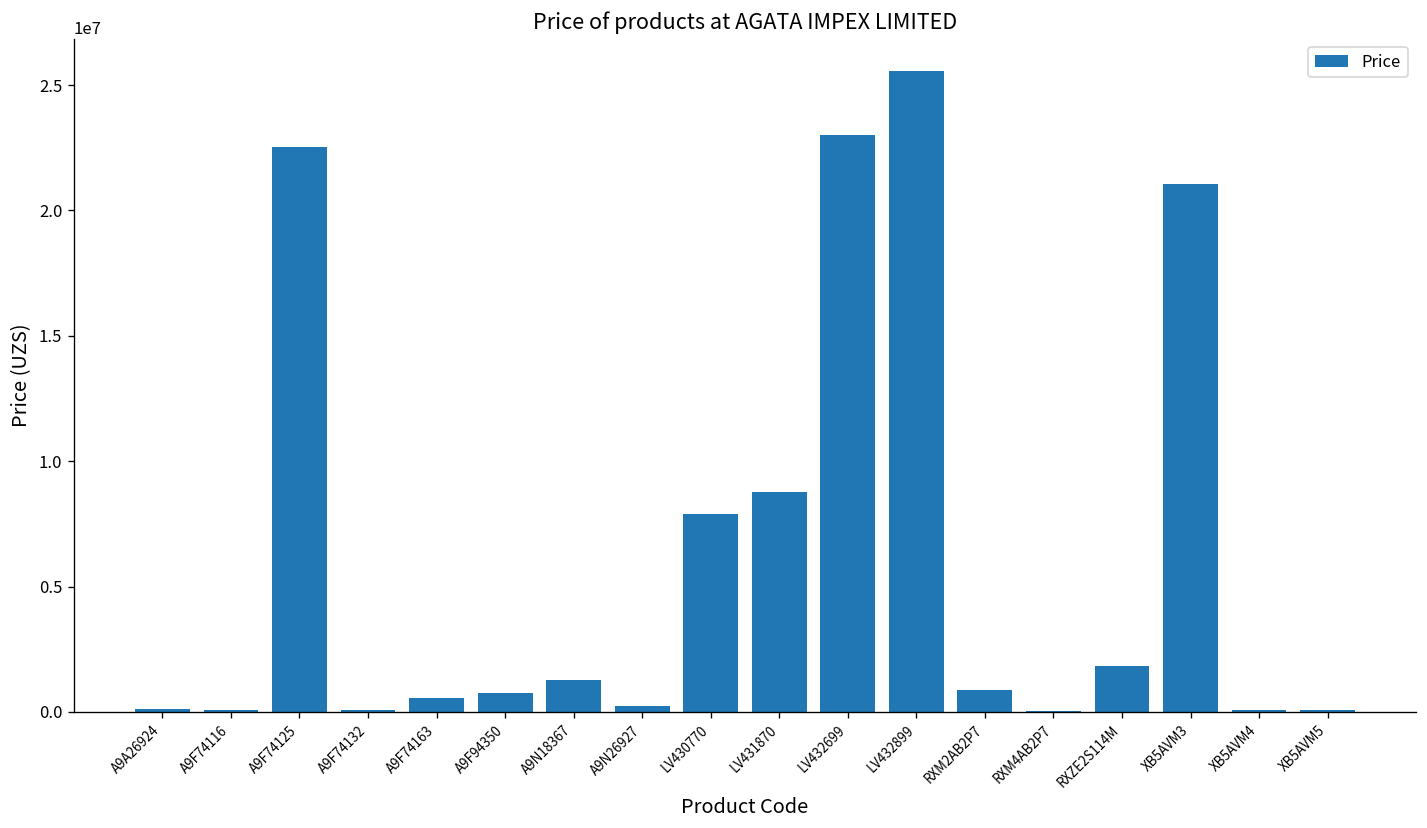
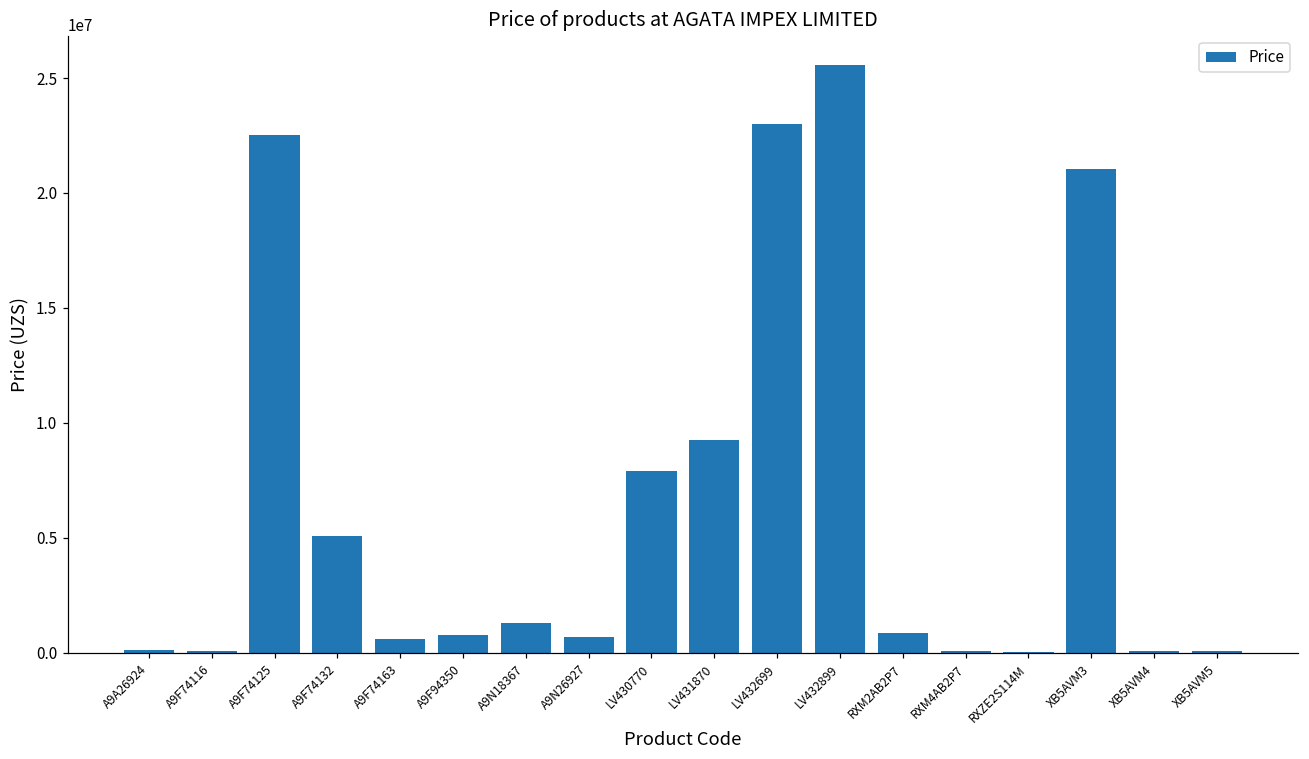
A9F74132: 100000 -> 5100000
A9N26927: 200000 -> 700000
LV431870: 8800000 -> 9200000
RXZE2S114M: 1800000 -> 0
